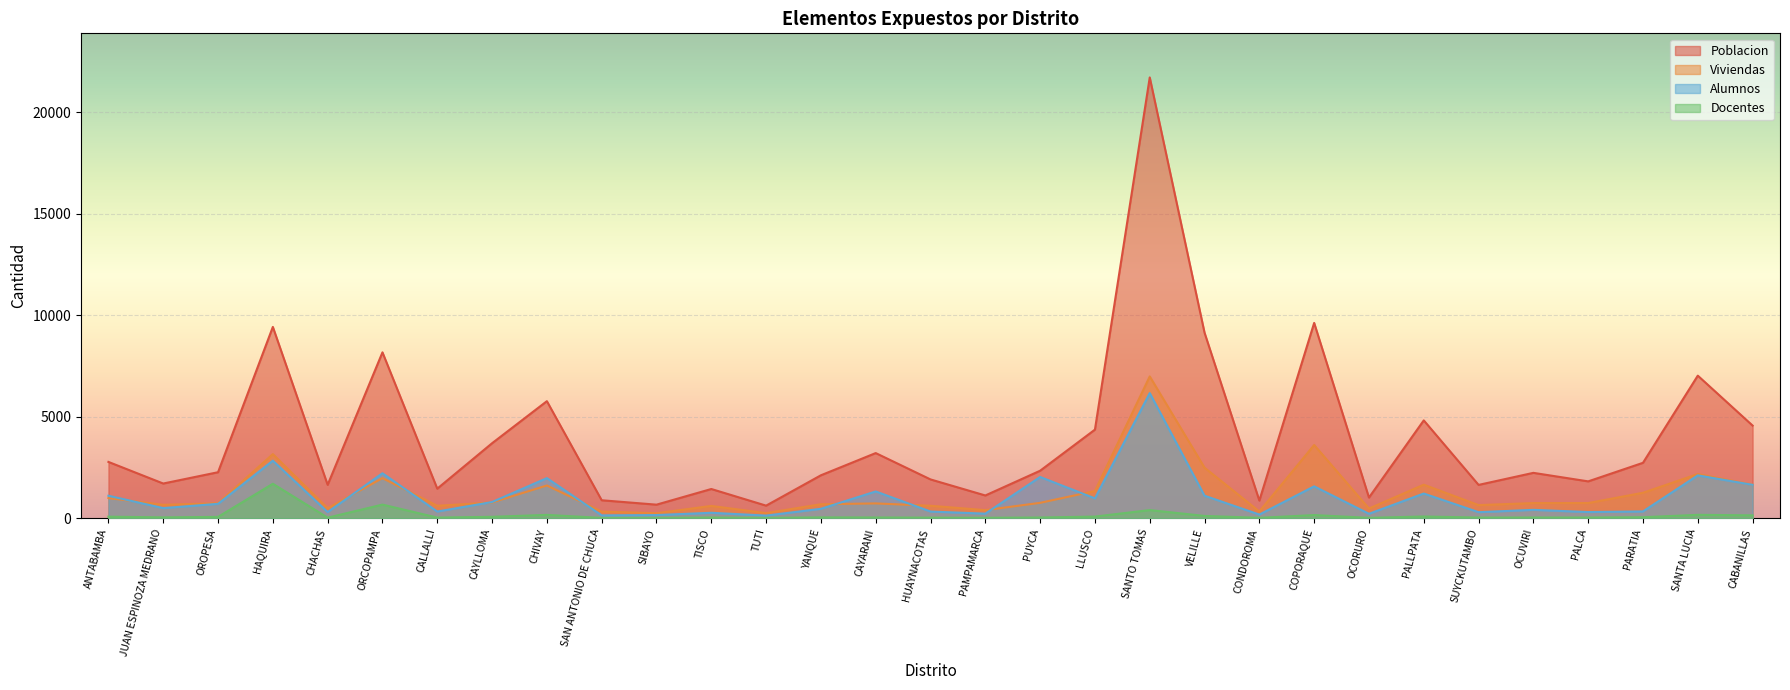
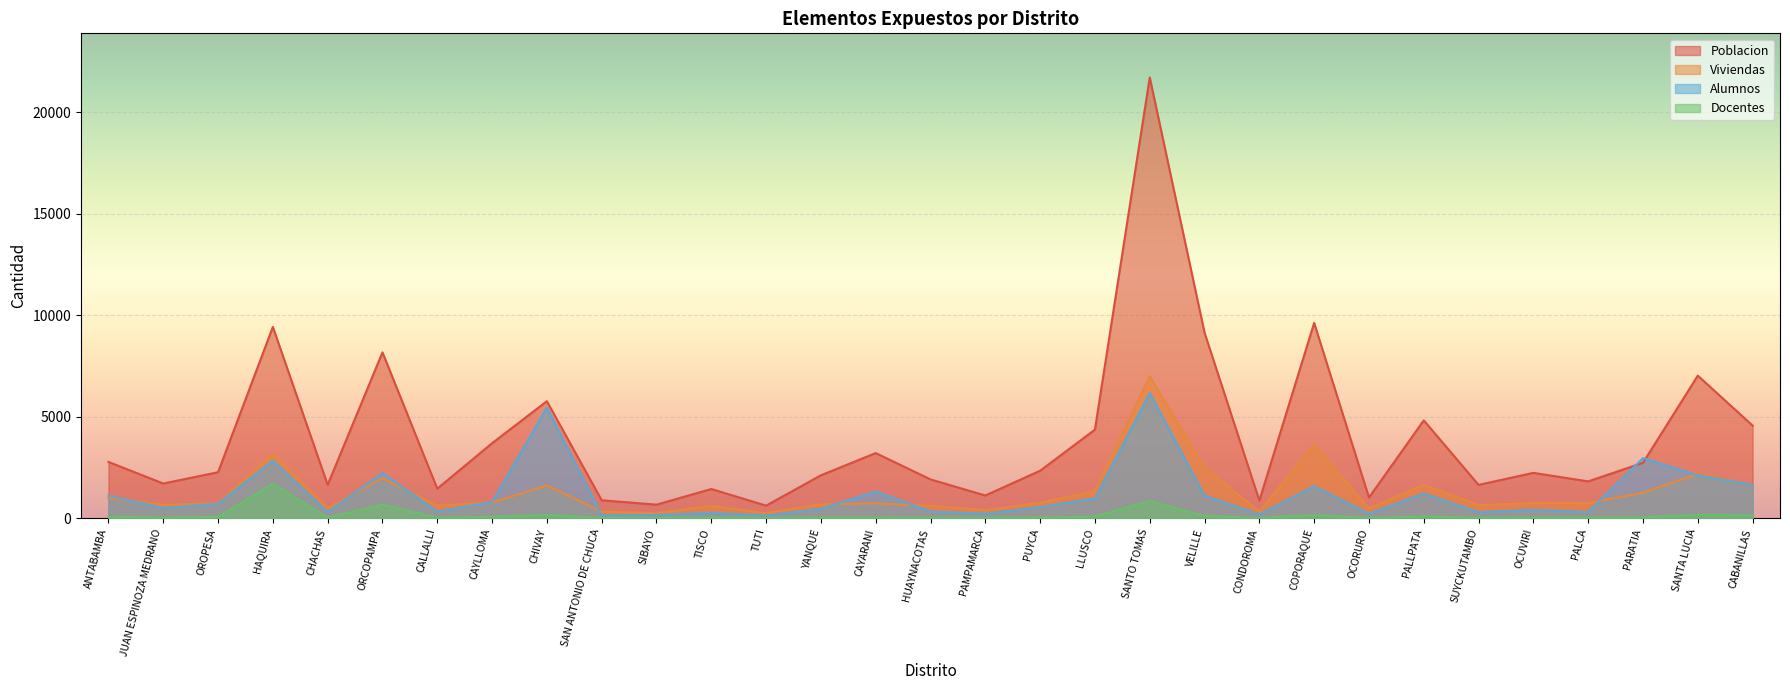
Alumnos, CHIVAY: 2000 -> 5500
Alumnos, PUYCA: 2000 -> 500
Docentes, SANTO TOMAS: 400 -> 800
Alumnos, PARATIA: 300 -> 3000
